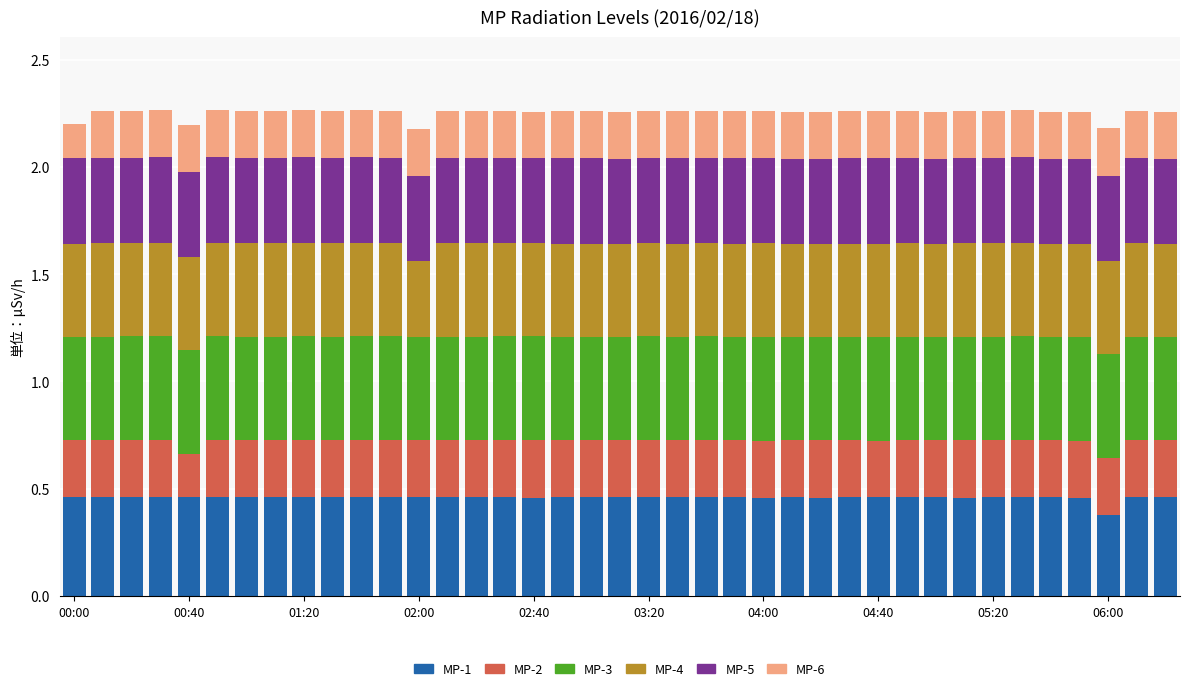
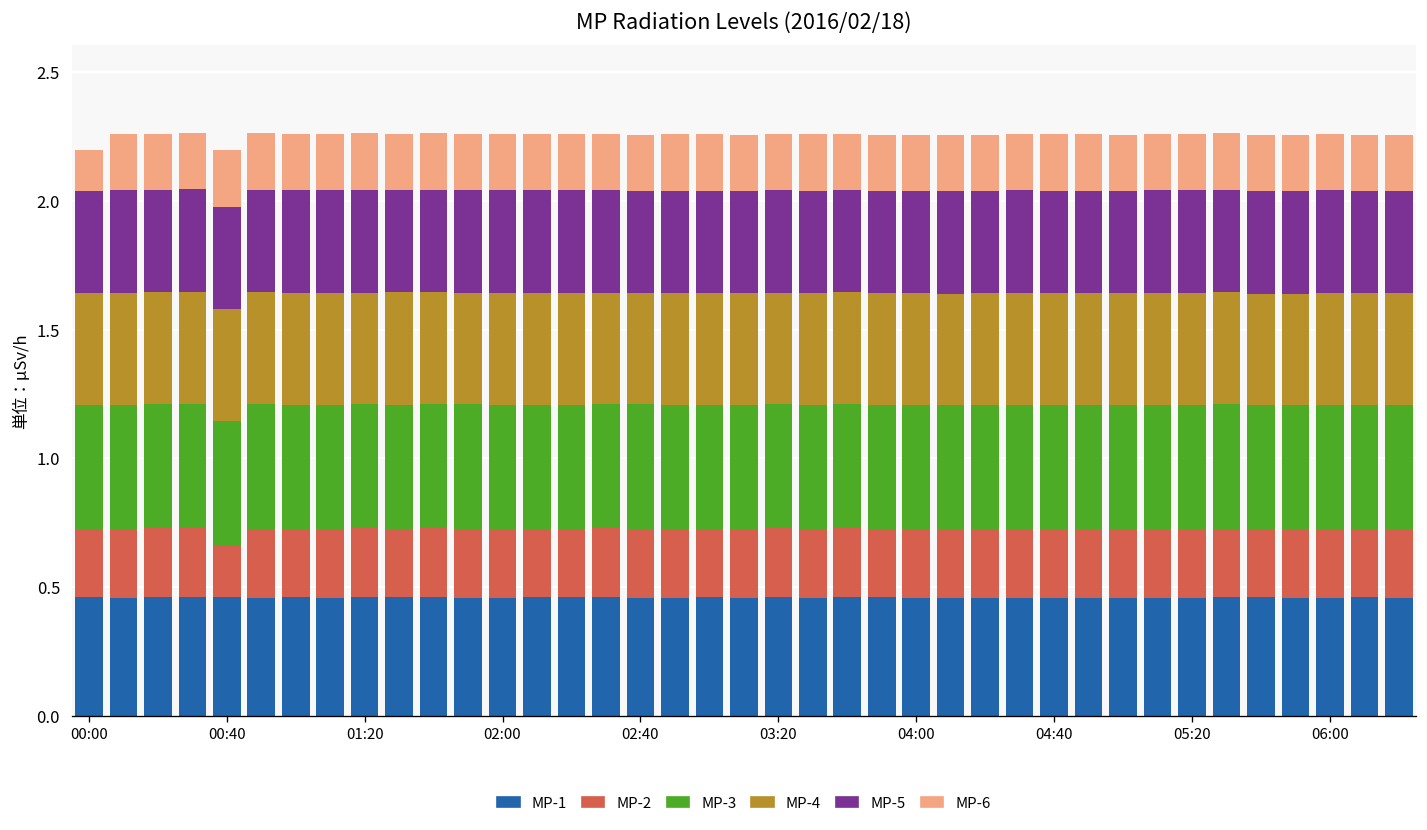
MP-4, 02:00: 0.35 -> 0.44
MP-1, 06:00: 0.38 -> 0.46
